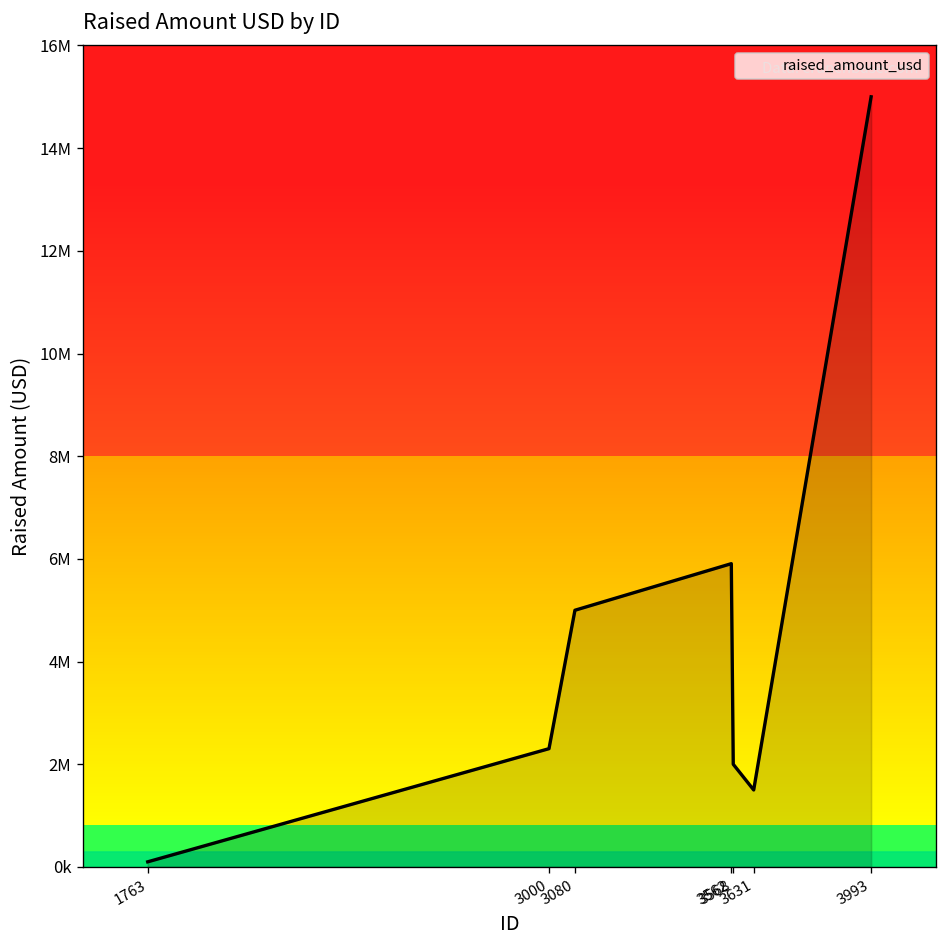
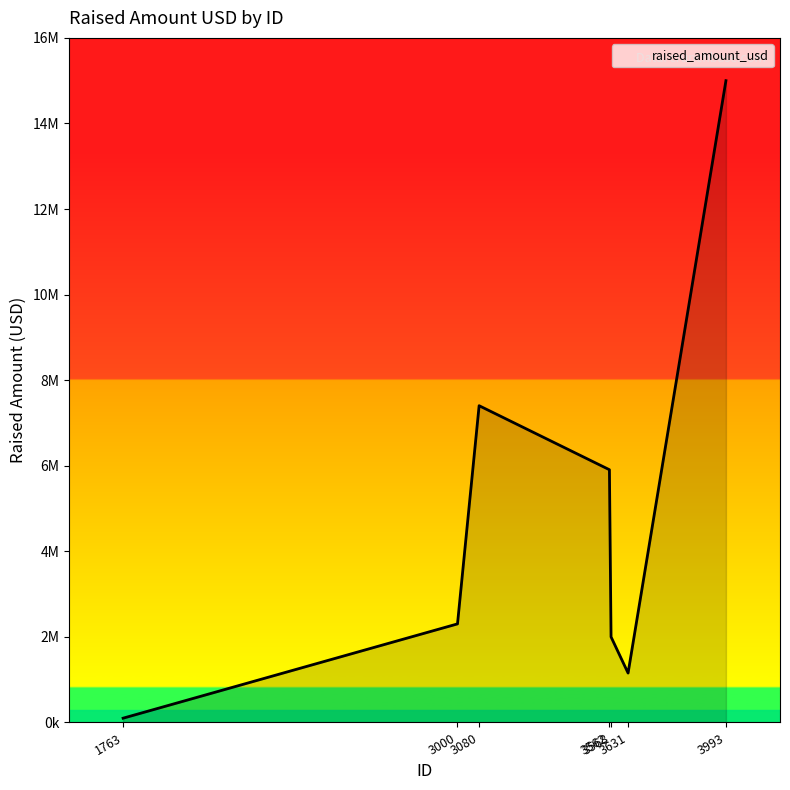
3080: 5000000 -> 7400000
3631: 1500000 -> 1200000
